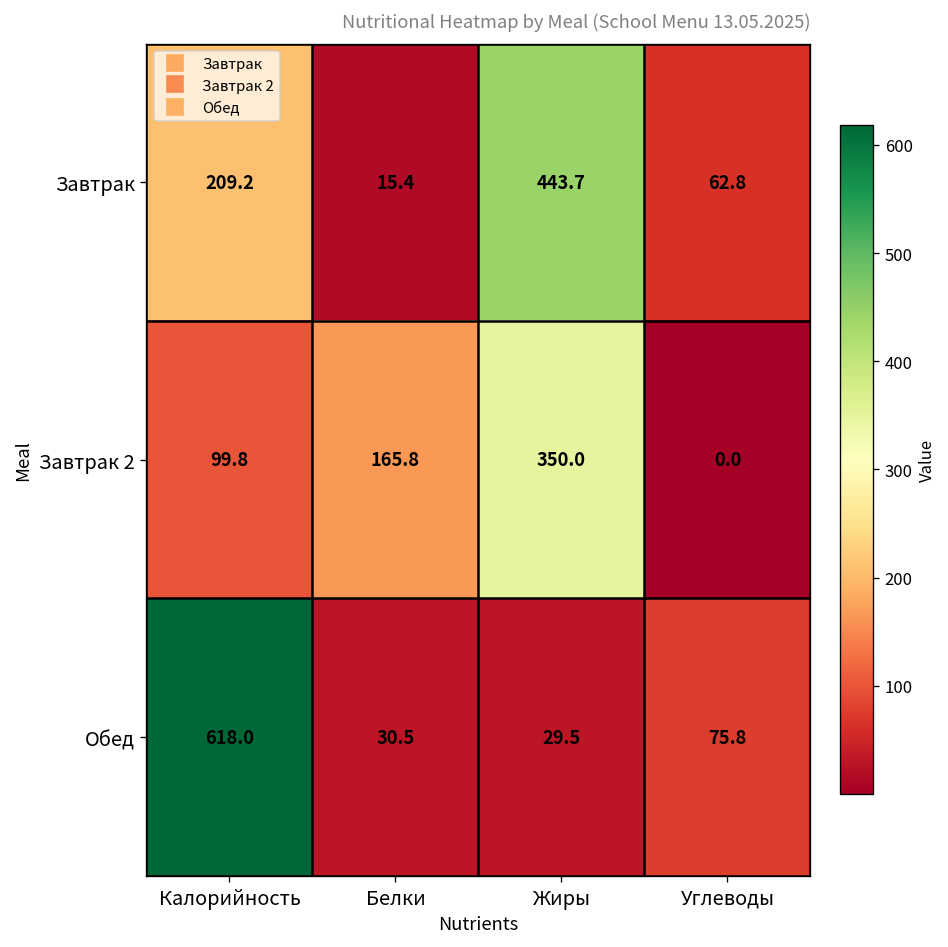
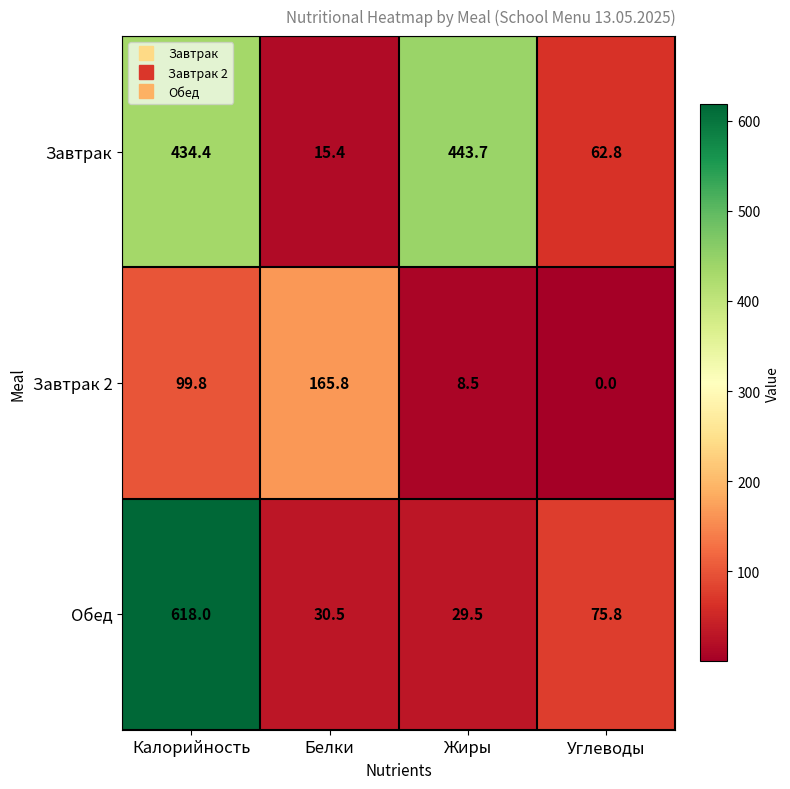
Завтрак, Калорийность: 209.2 -> 434.4
Завтрак 2, Жиры: 350.0 -> 8.5
